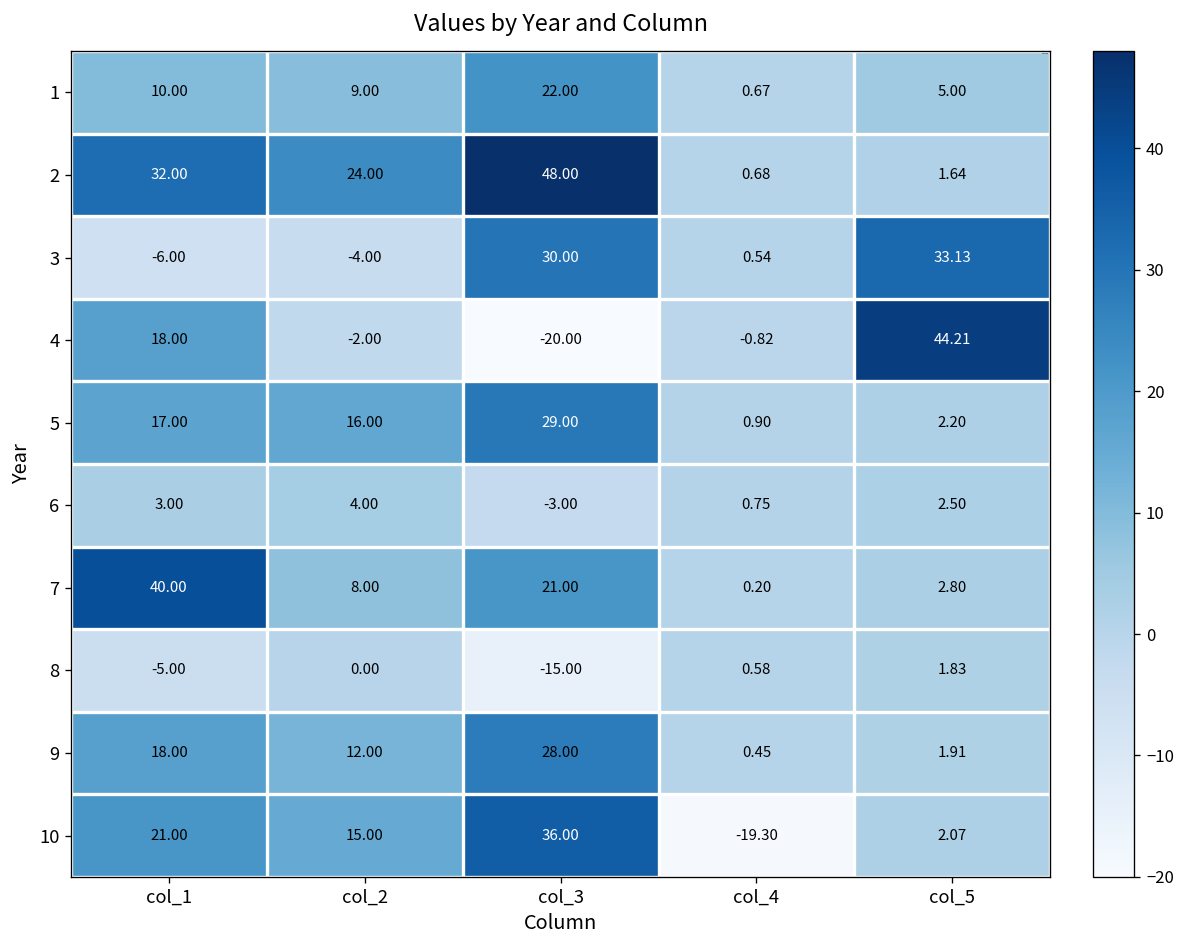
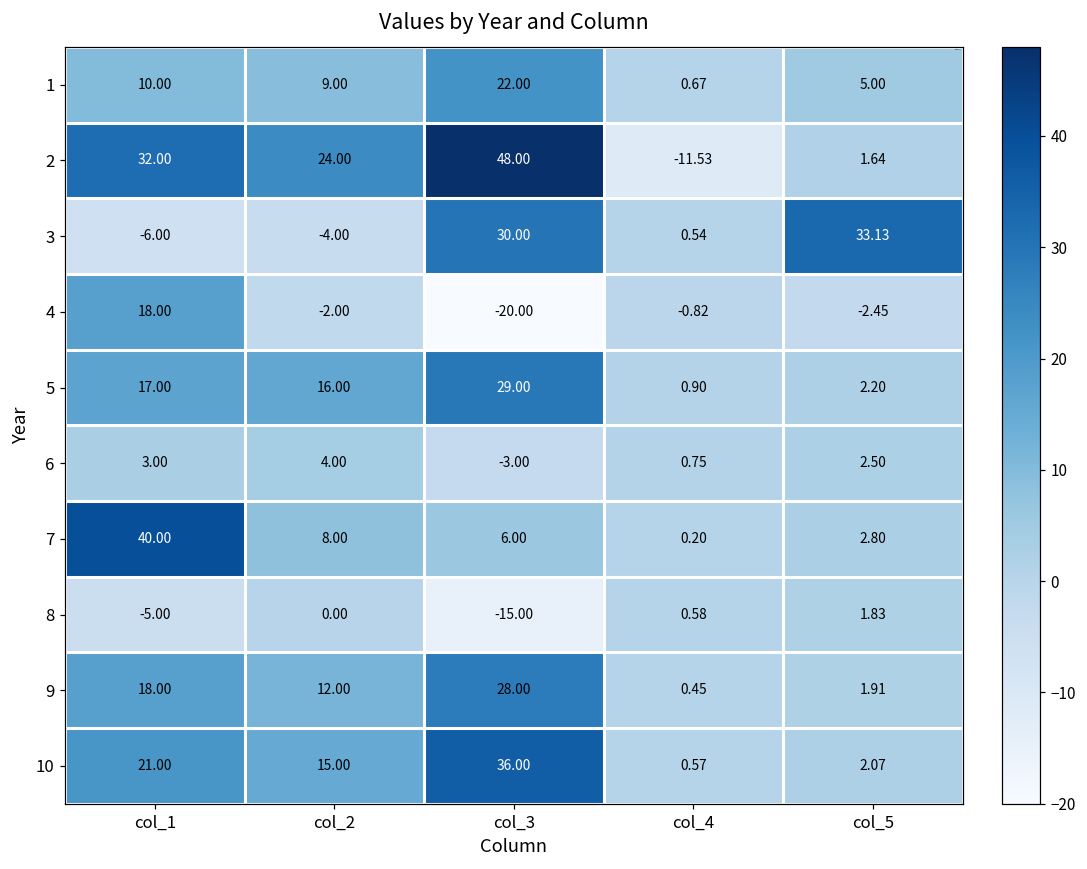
2, col_4: 0.68 -> -11.53
4, col_5: 44.21 -> -2.45
7, col_3: 21.00 -> 6.00
10, col_4: -19.30 -> 0.57
